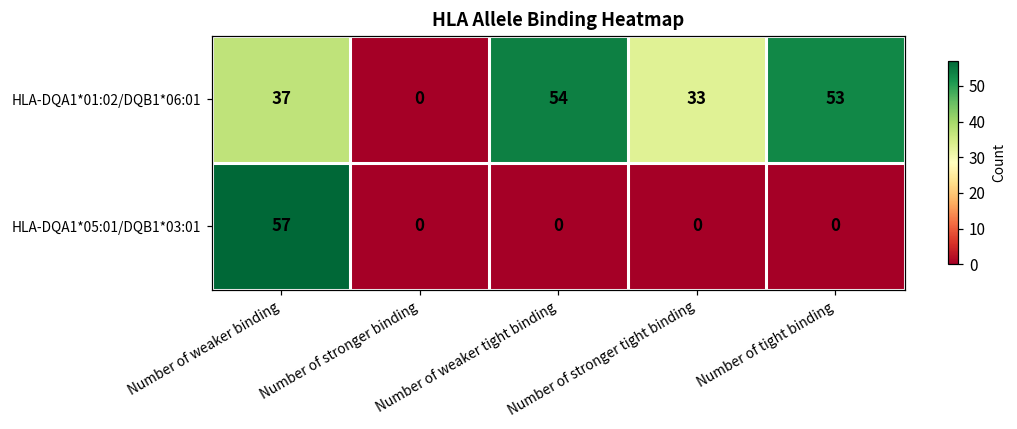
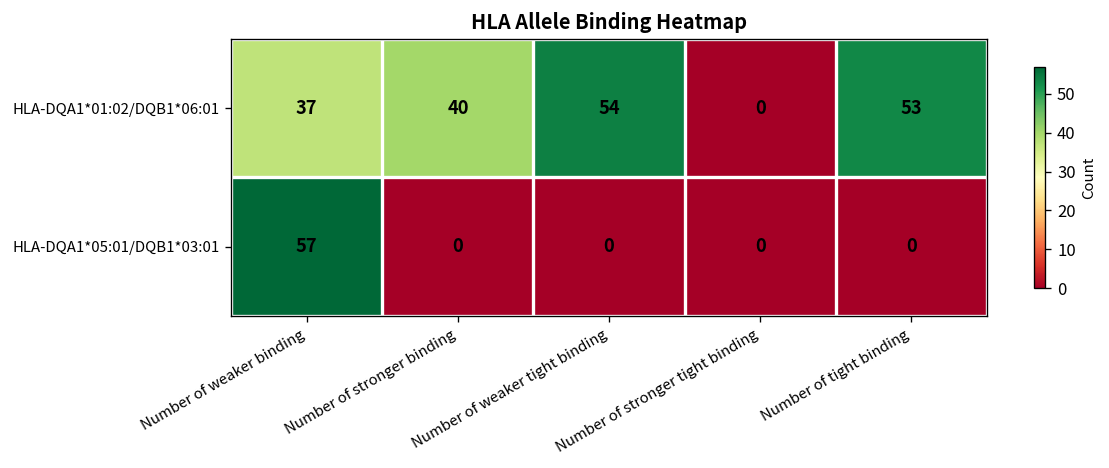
HLA-DQA1*01:02/DQB1*06:01, Number of stronger binding: 0 -> 40
HLA-DQA1*01:02/DQB1*06:01, Number of stronger tight binding: 33 -> 0
